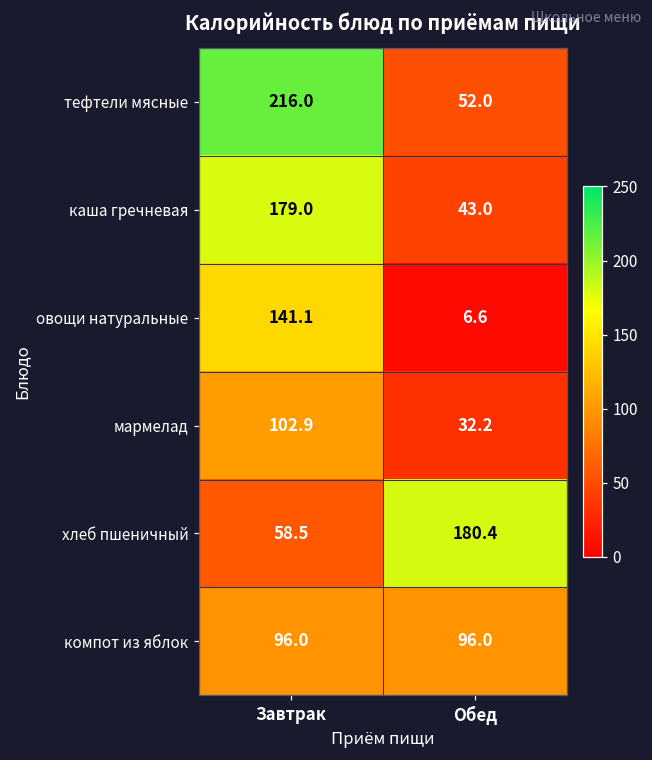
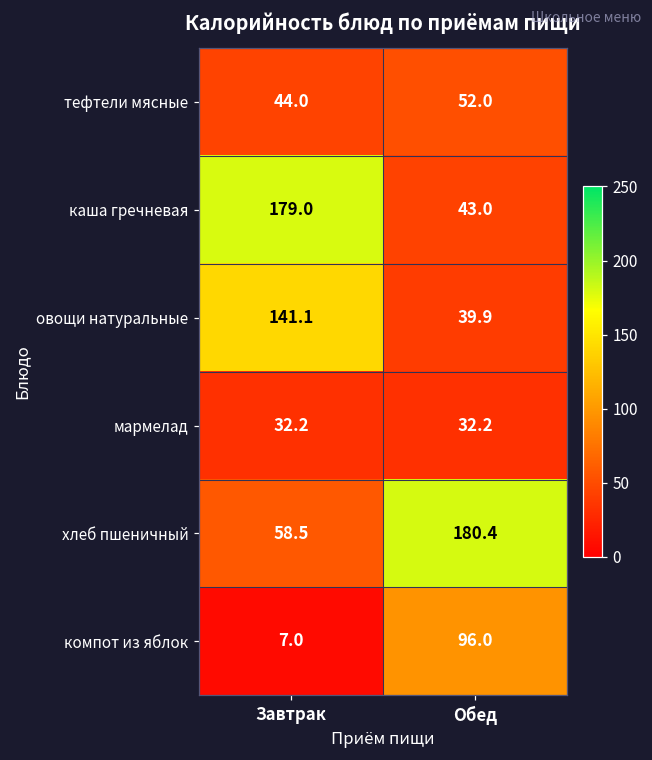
тефтели мясные, Завтрак: 216.0 -> 44.0
овощи натуральные, Обед: 6.6 -> 39.9
мармелад, Завтрак: 102.9 -> 32.2
компот из яблок, Завтрак: 96.0 -> 7.0
